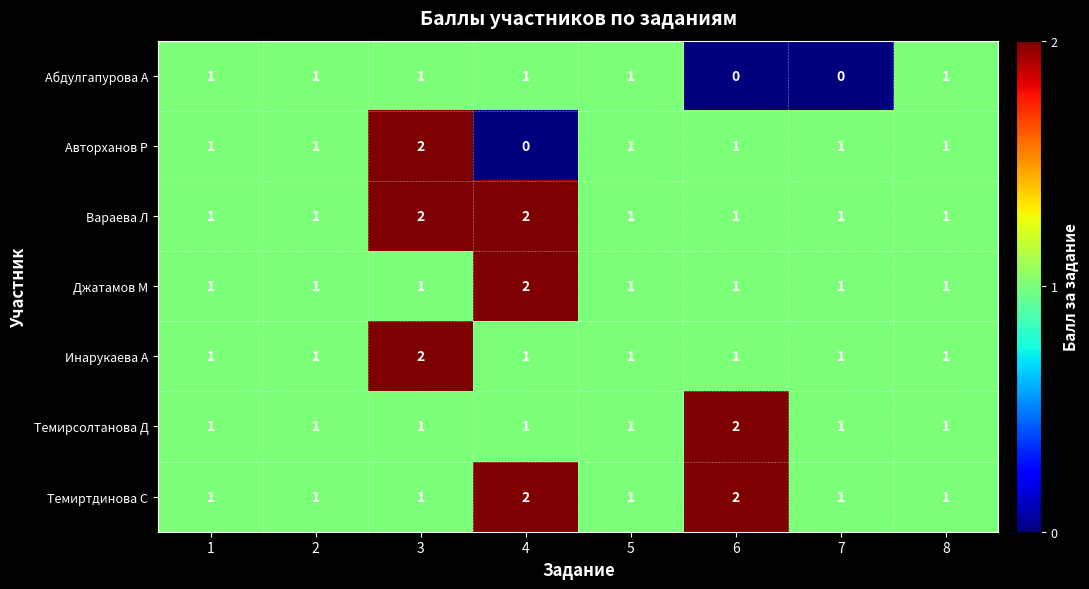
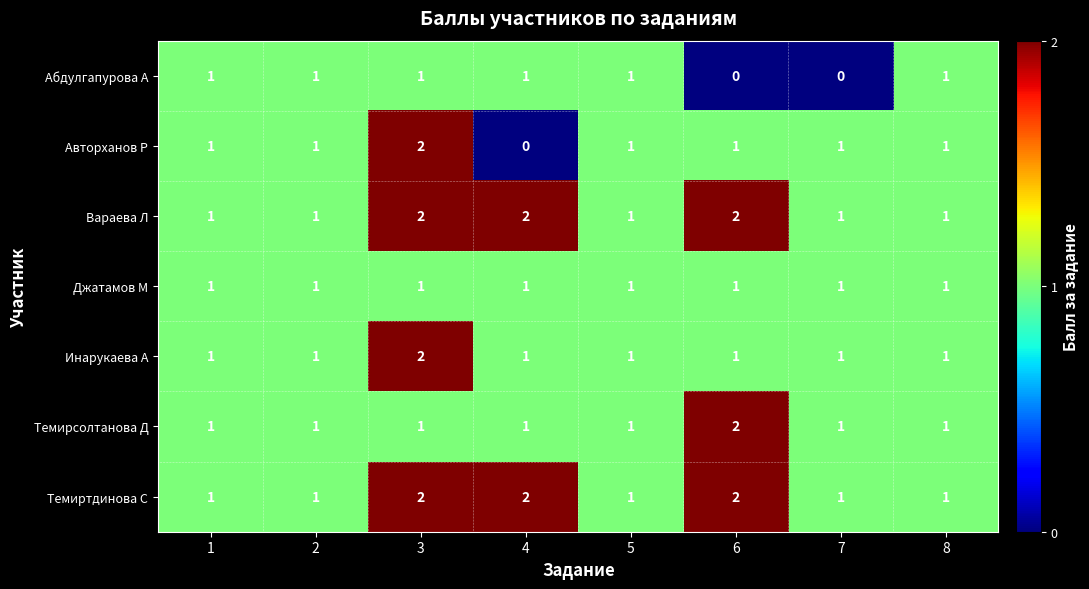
Вараева Л, 6: 1 -> 2
Джатамов М, 4: 2 -> 1
Темиртдинова С, 3: 1 -> 2
